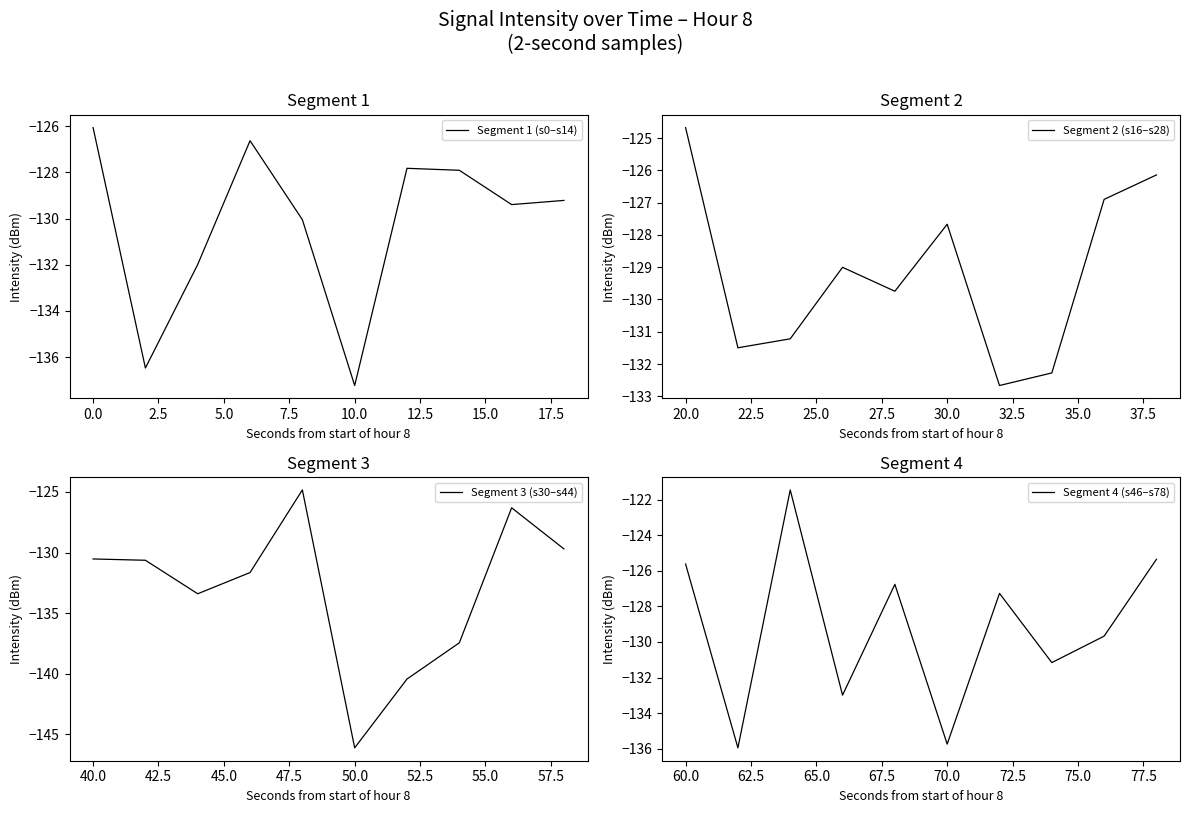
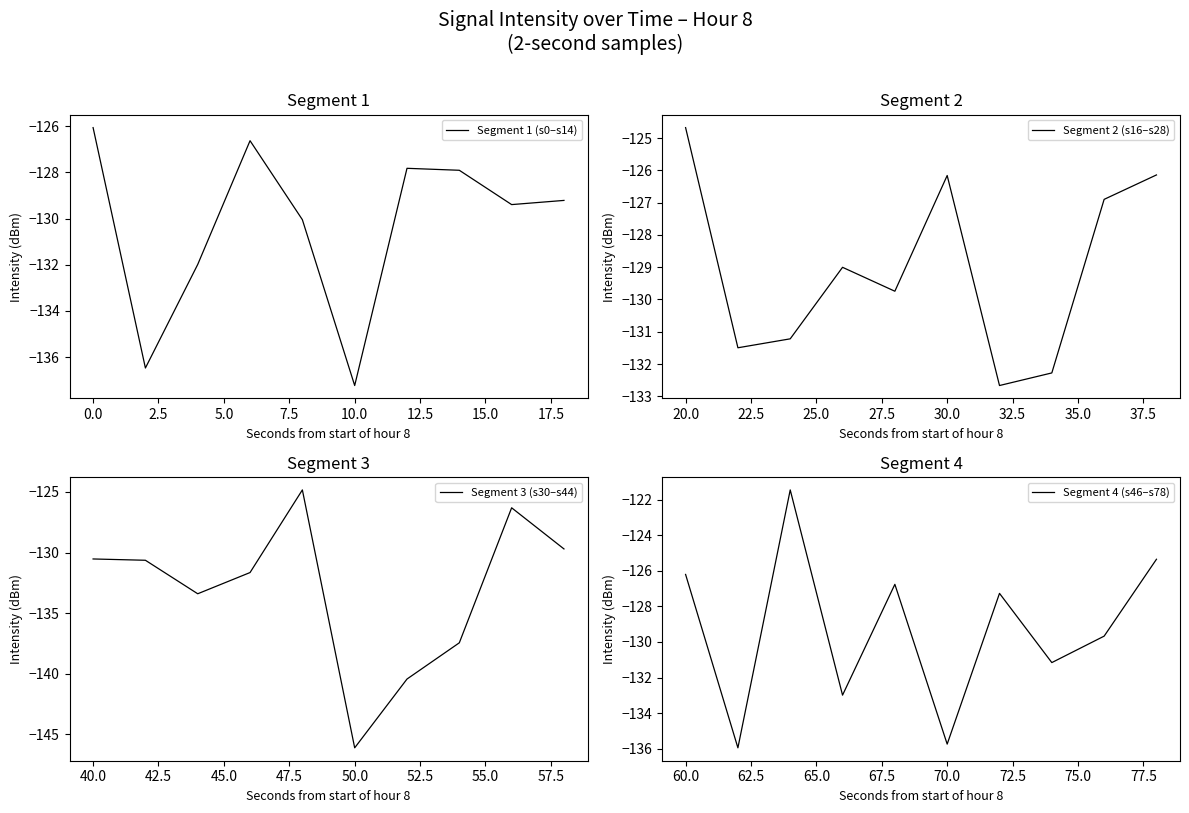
Segment 2, 30.0: -127.7 -> -126.2
Segment 4, 60.0: -125.6 -> -126.2
